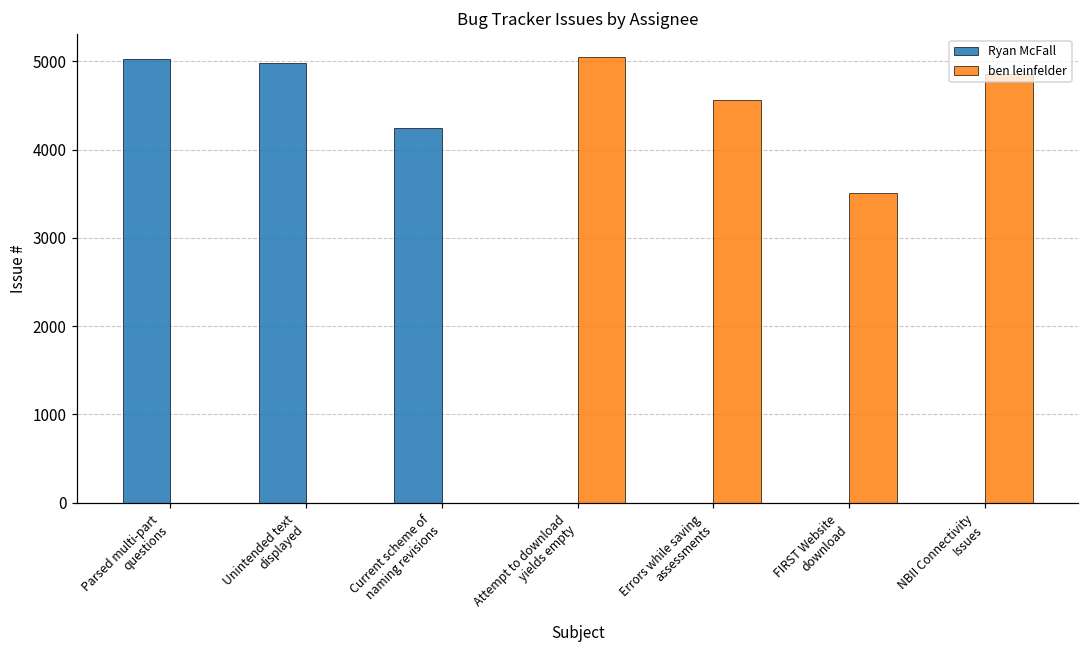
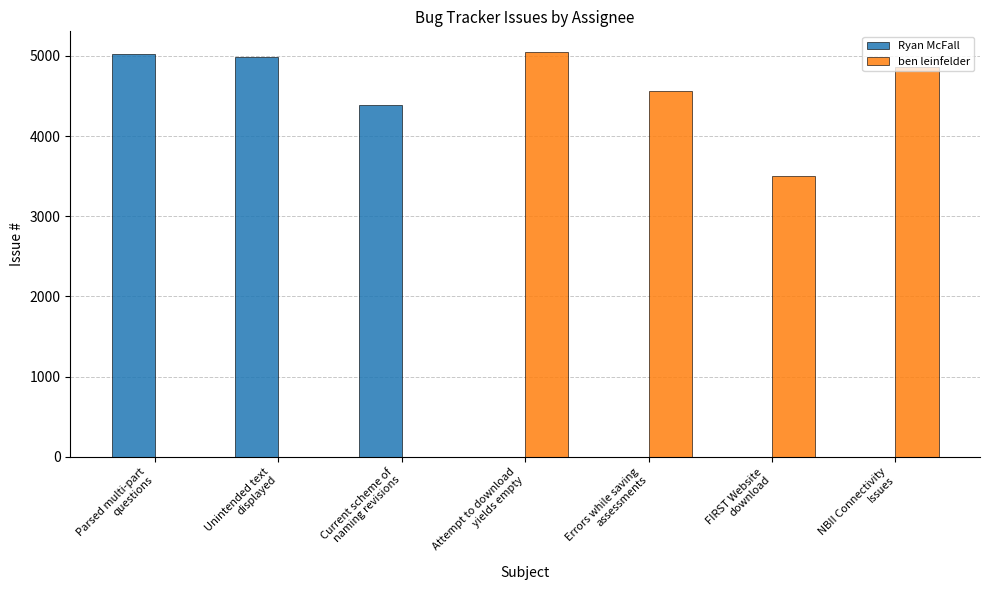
Ryan McFall, Current scheme of naming revisions: 4200 -> 4400
